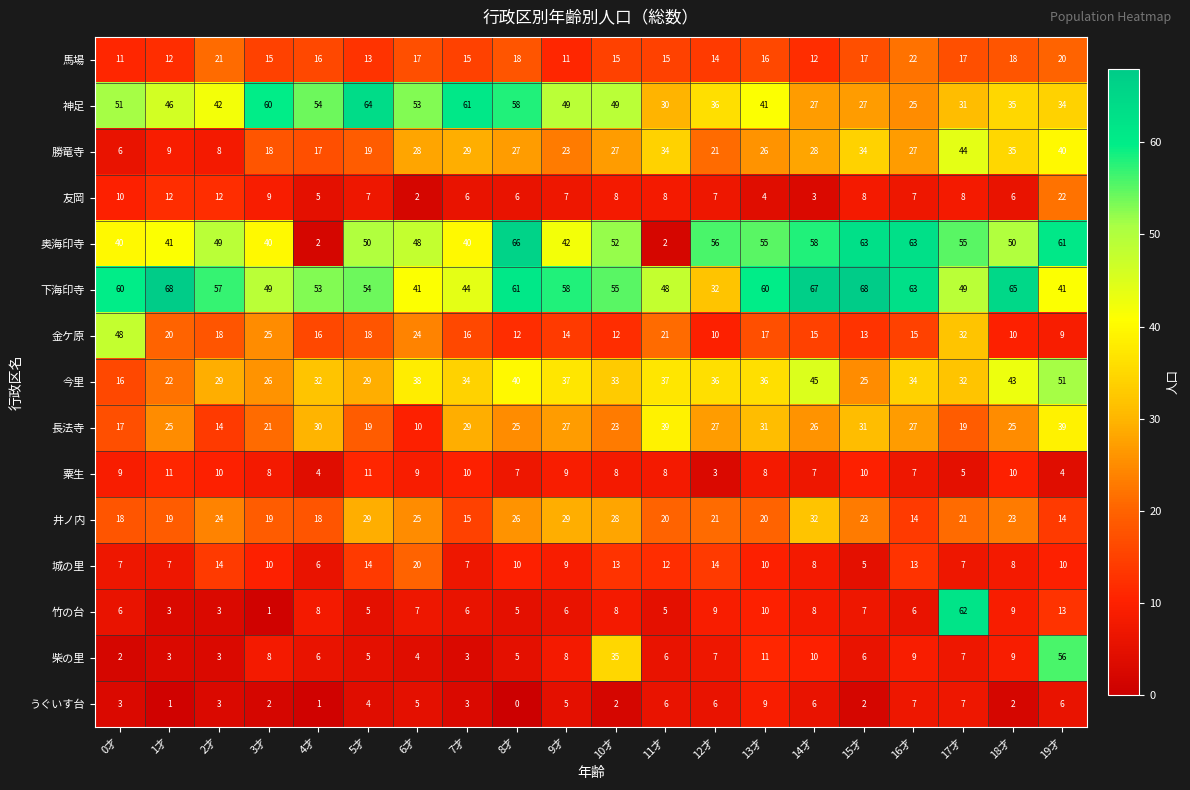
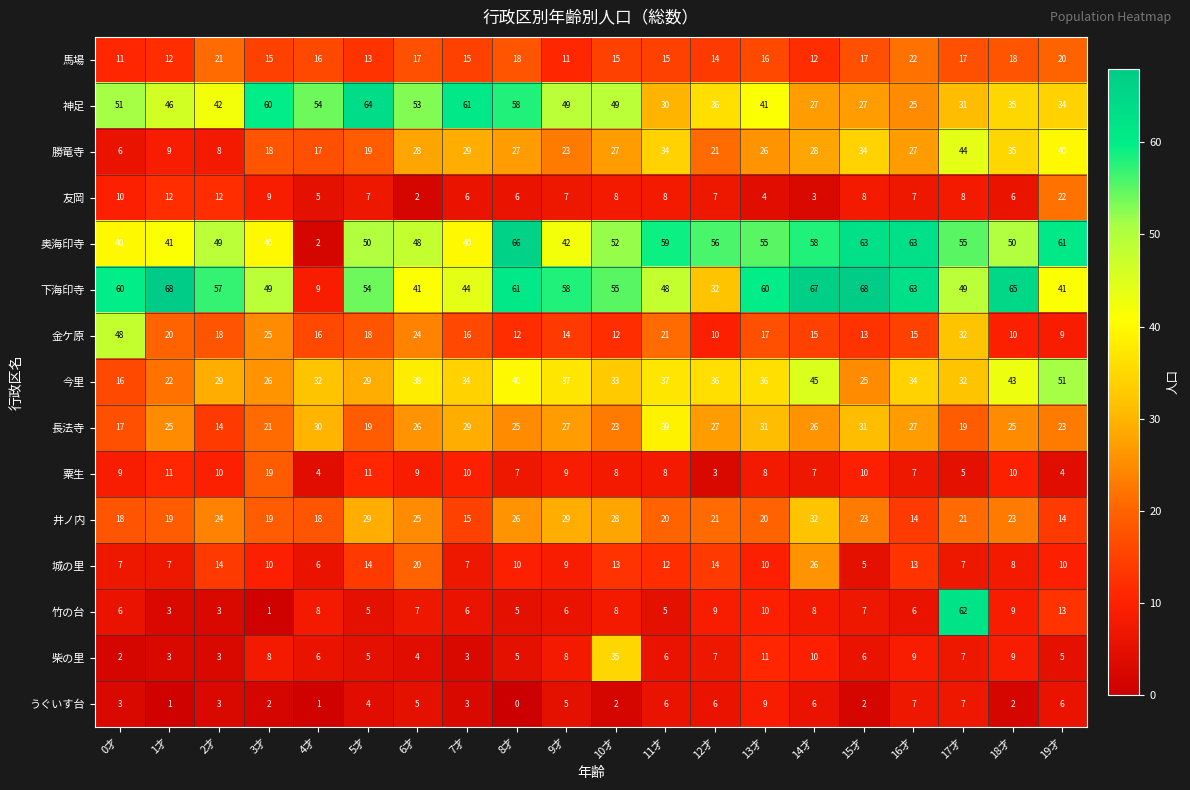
奥海印寺, 11才: 2 -> 59
下海印寺, 4才: 53 -> 9
長法寺, 6才: 10 -> 26
長法寺, 19才: 39 -> 23
粟生, 3才: 8 -> 19
城の里, 14才: 8 -> 26
柴の里, 19才: 56 -> 5
